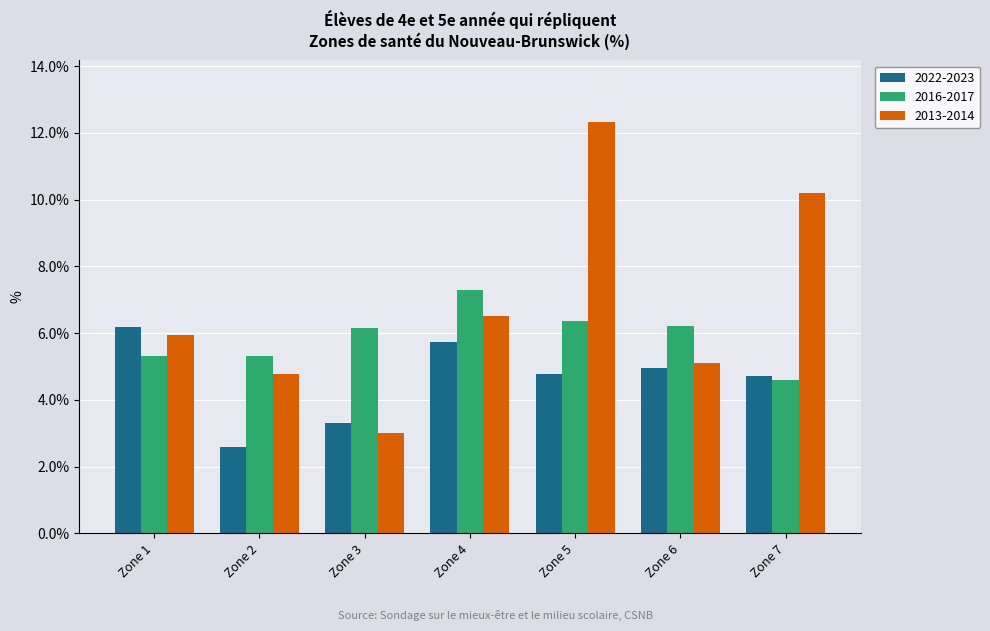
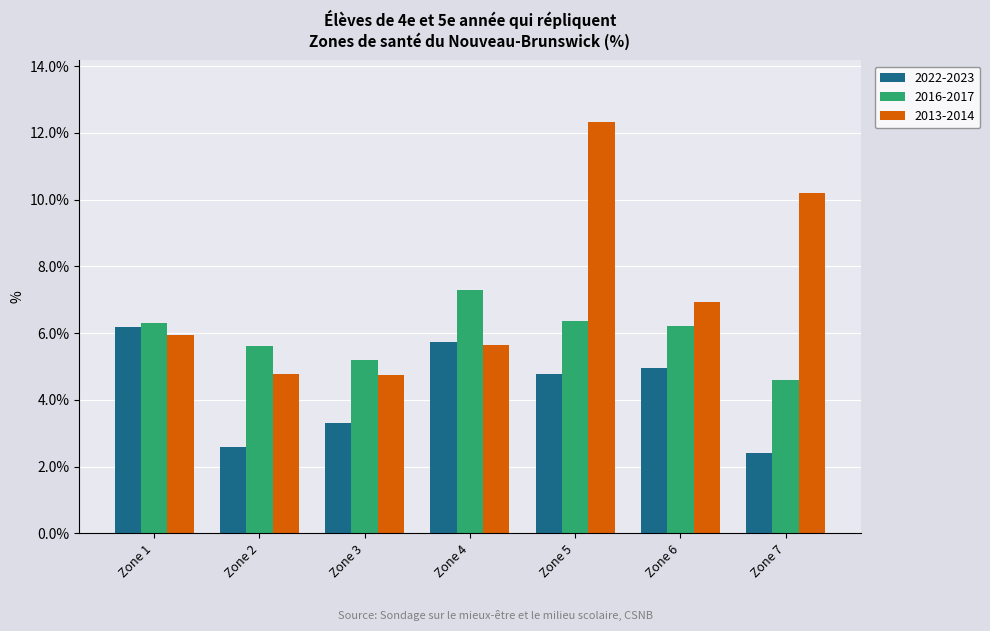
2016-2017, Zone 1: 5.3% -> 6.3%
2016-2017, Zone 2: 5.3% -> 5.6%
2016-2017, Zone 3: 6.1% -> 5.2%
2013-2014, Zone 3: 3.0% -> 4.7%
2013-2014, Zone 4: 6.5% -> 5.7%
2013-2014, Zone 6: 5.1% -> 6.9%
2022-2023, Zone 7: 4.7% -> 2.4%
